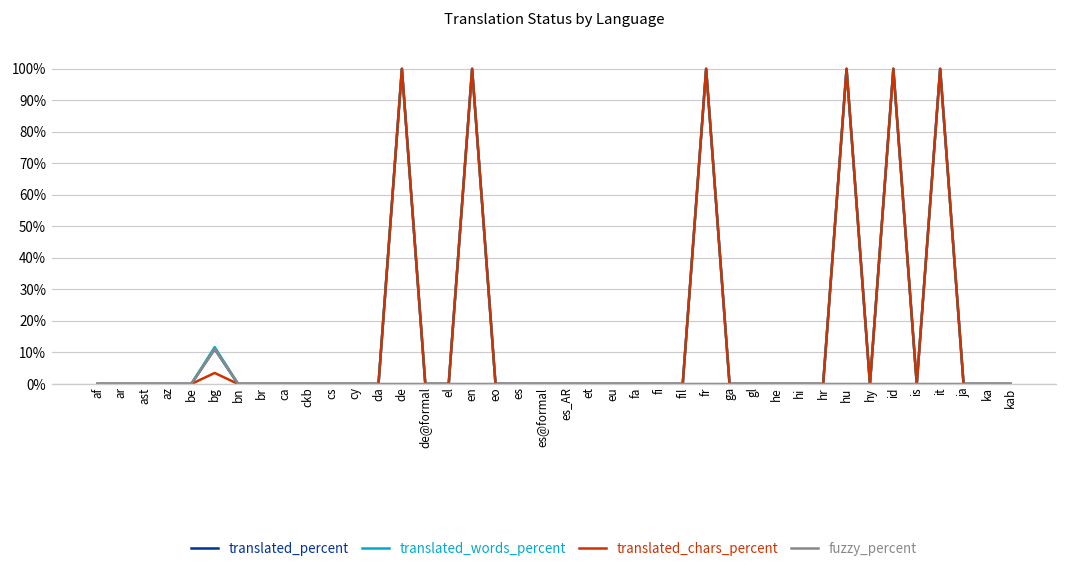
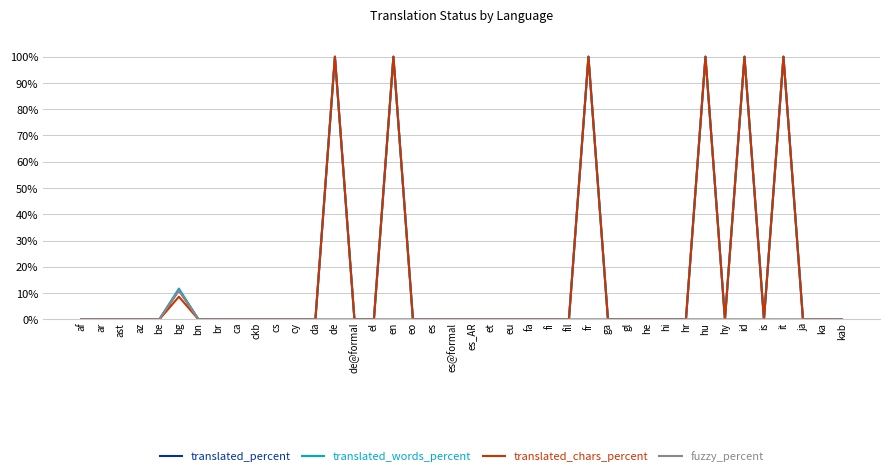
translated_chars_percent, bg: 4% -> 9%
